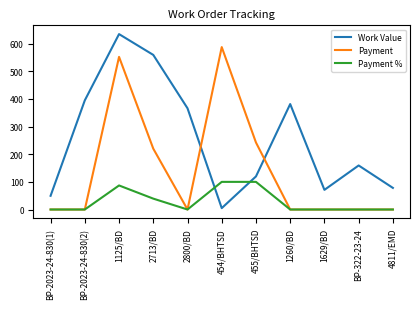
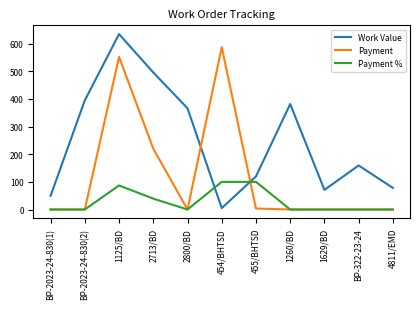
Work Value, 2713/BD: 560 -> 500
Payment, 455/BHTSD: 240 -> 0
